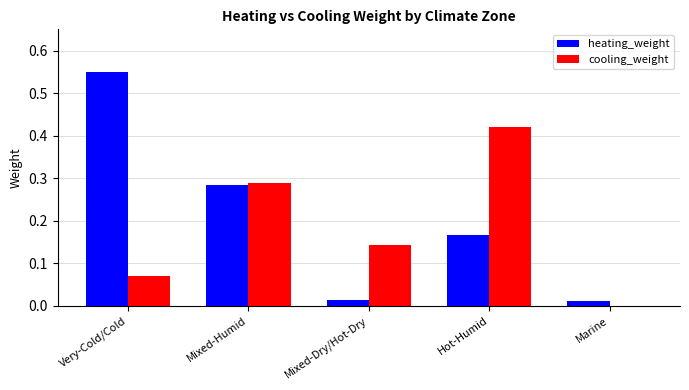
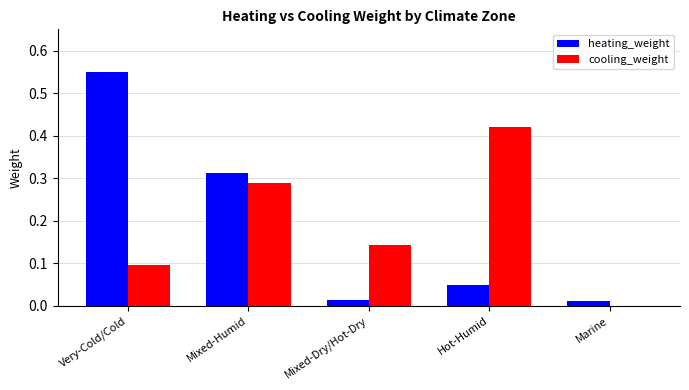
cooling_weight, Very-Cold/Cold: 0.07 -> 0.10
heating_weight, Mixed-Humid: 0.28 -> 0.31
heating_weight, Hot-Humid: 0.17 -> 0.05
